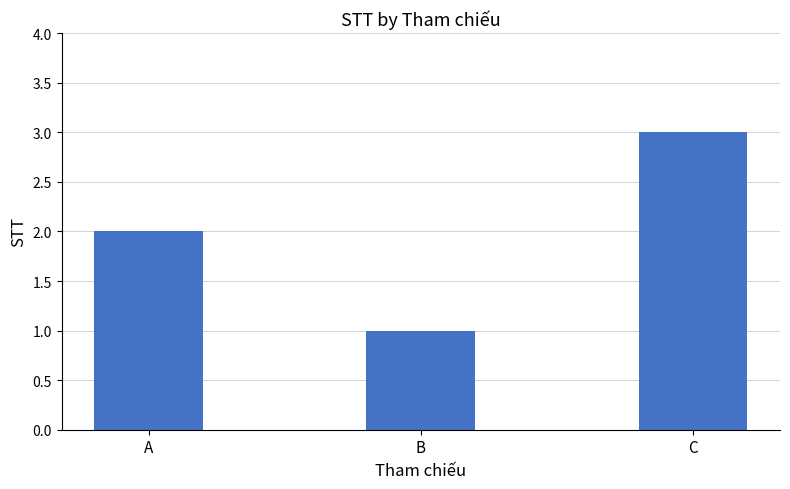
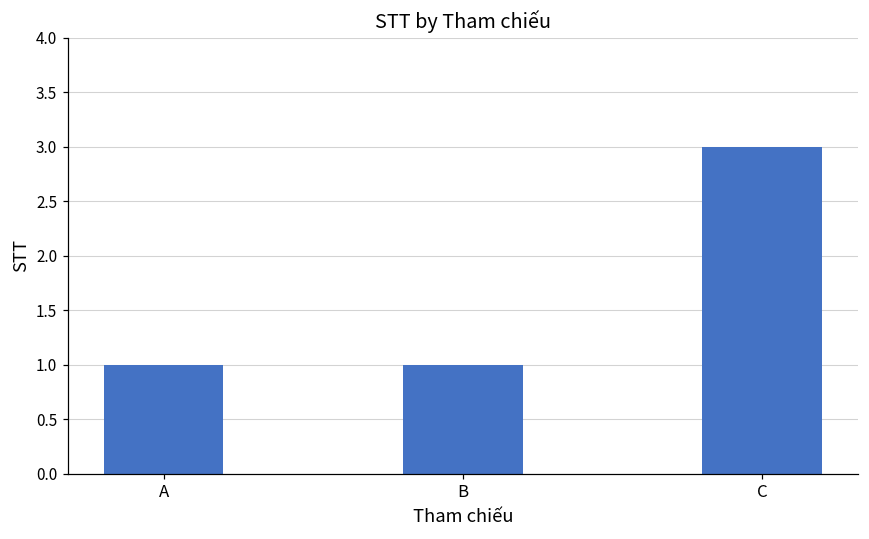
A: 2 -> 1
